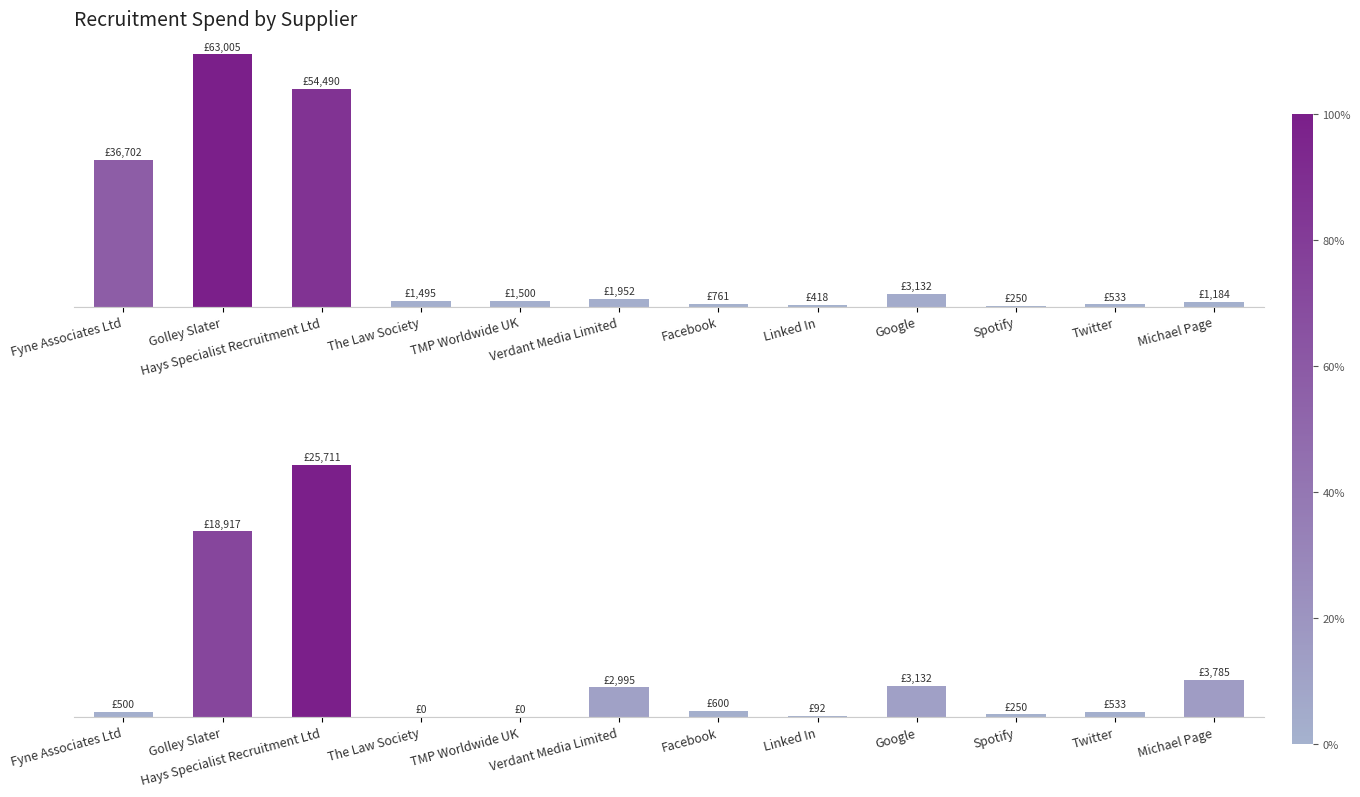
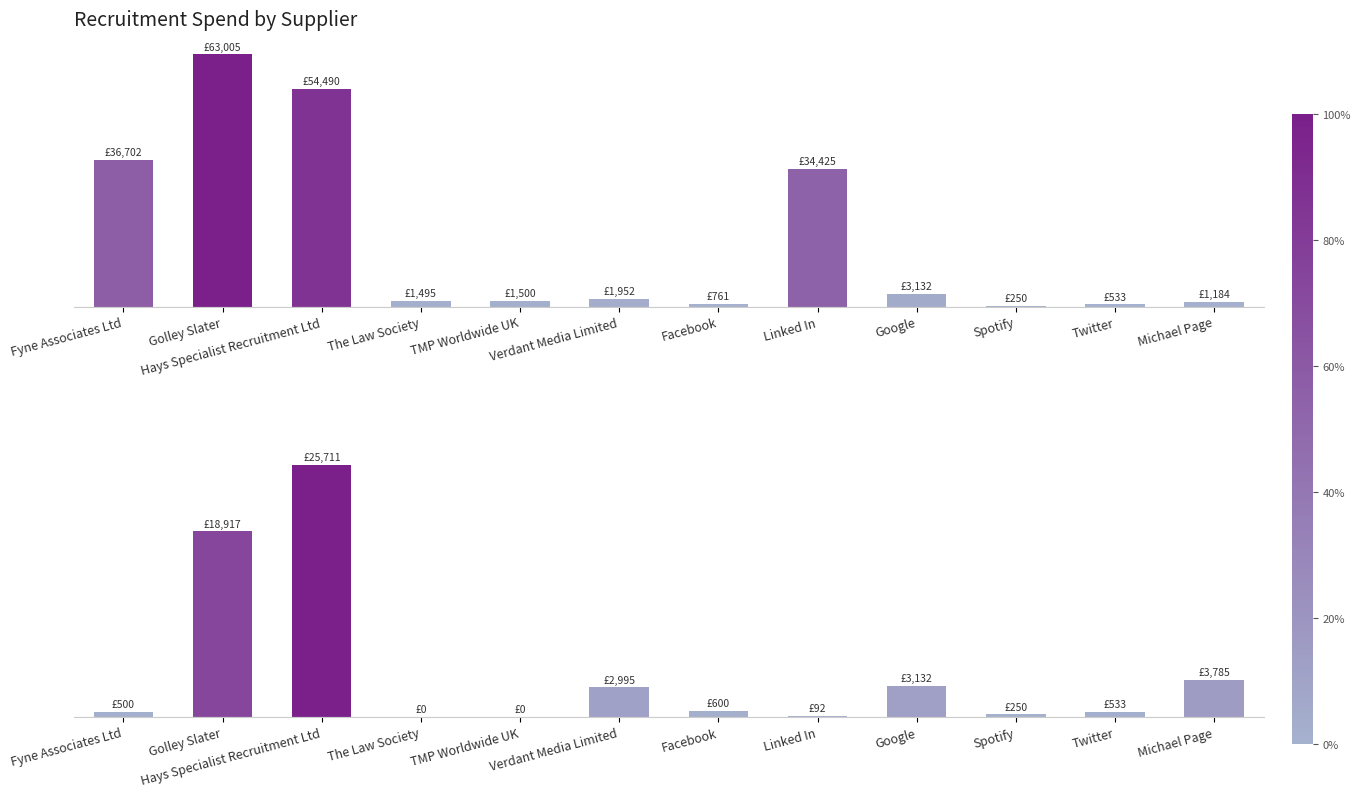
Recruitment Spend by Supplier, Linked In: £418 -> £34,425
